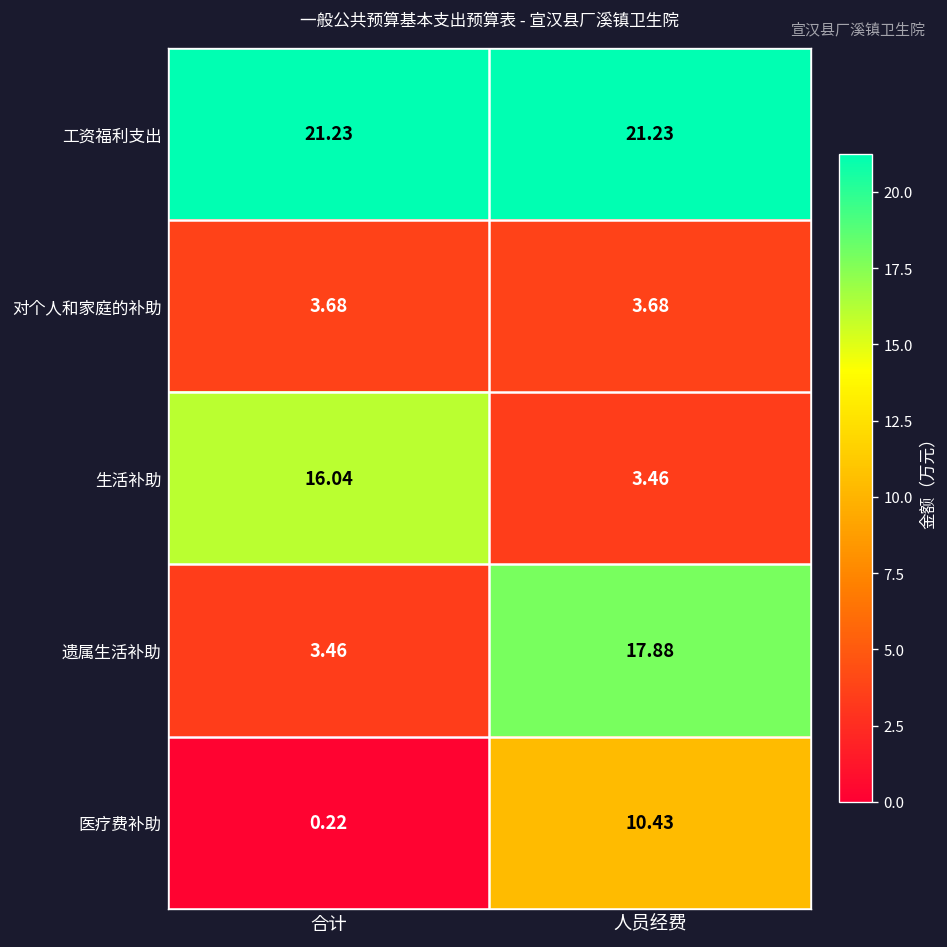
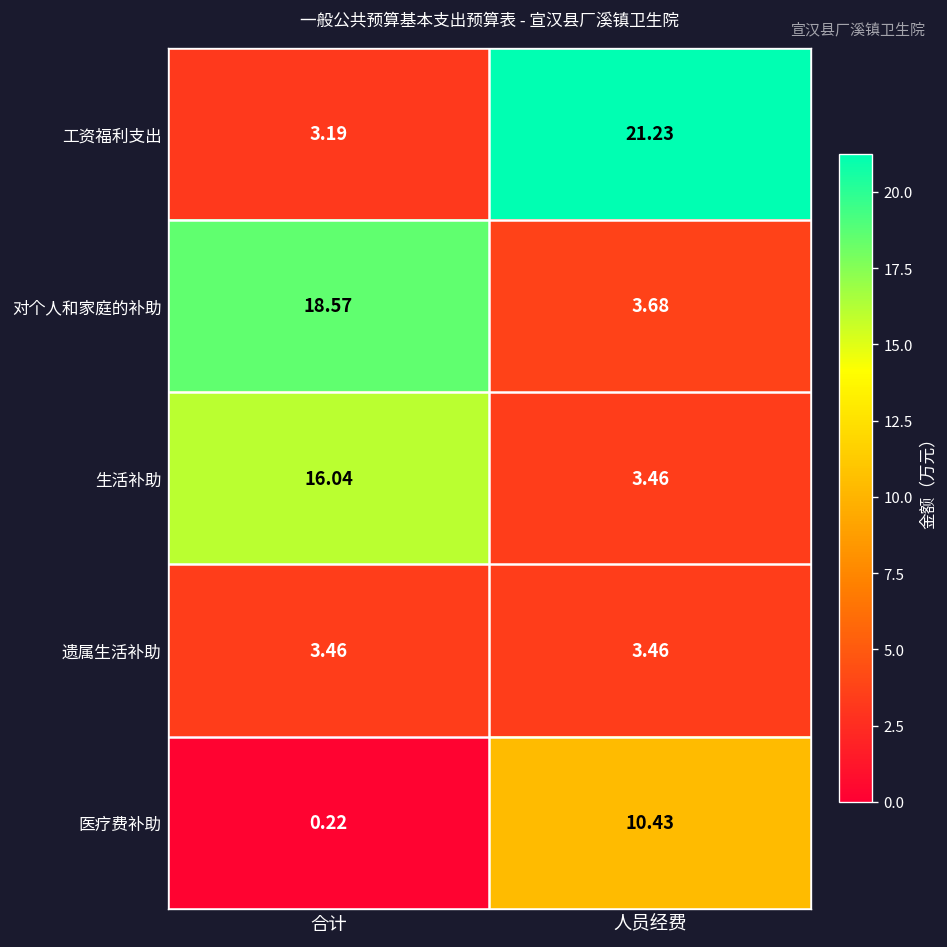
工资福利支出, 合计: 21.23 -> 3.19
对个人和家庭的补助, 合计: 3.68 -> 18.57
遗属生活补助, 人员经费: 17.88 -> 3.46
